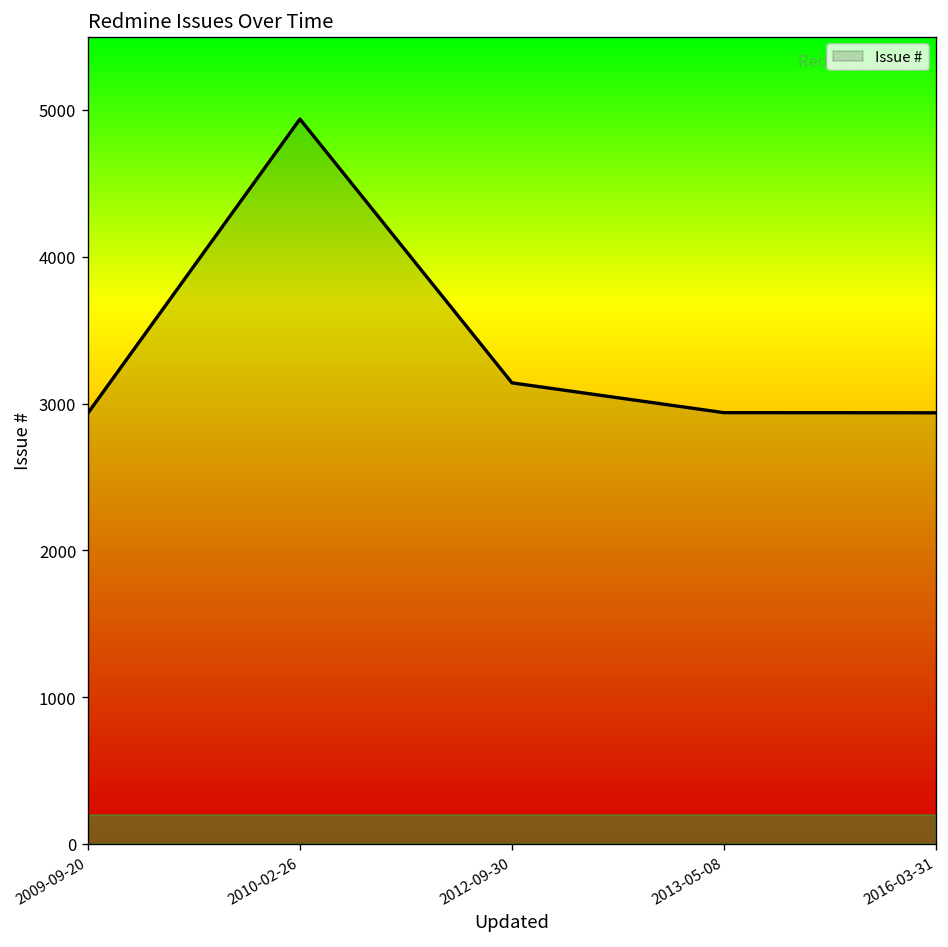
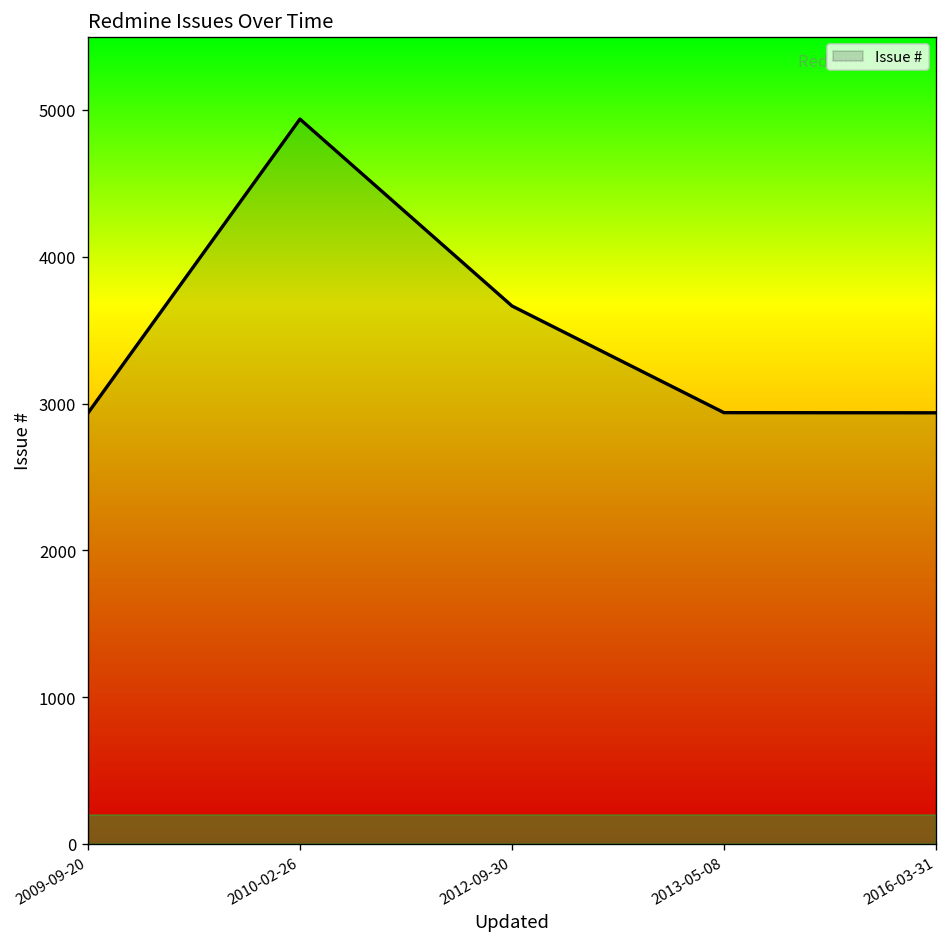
2012-09-30: 3140 -> 3670
